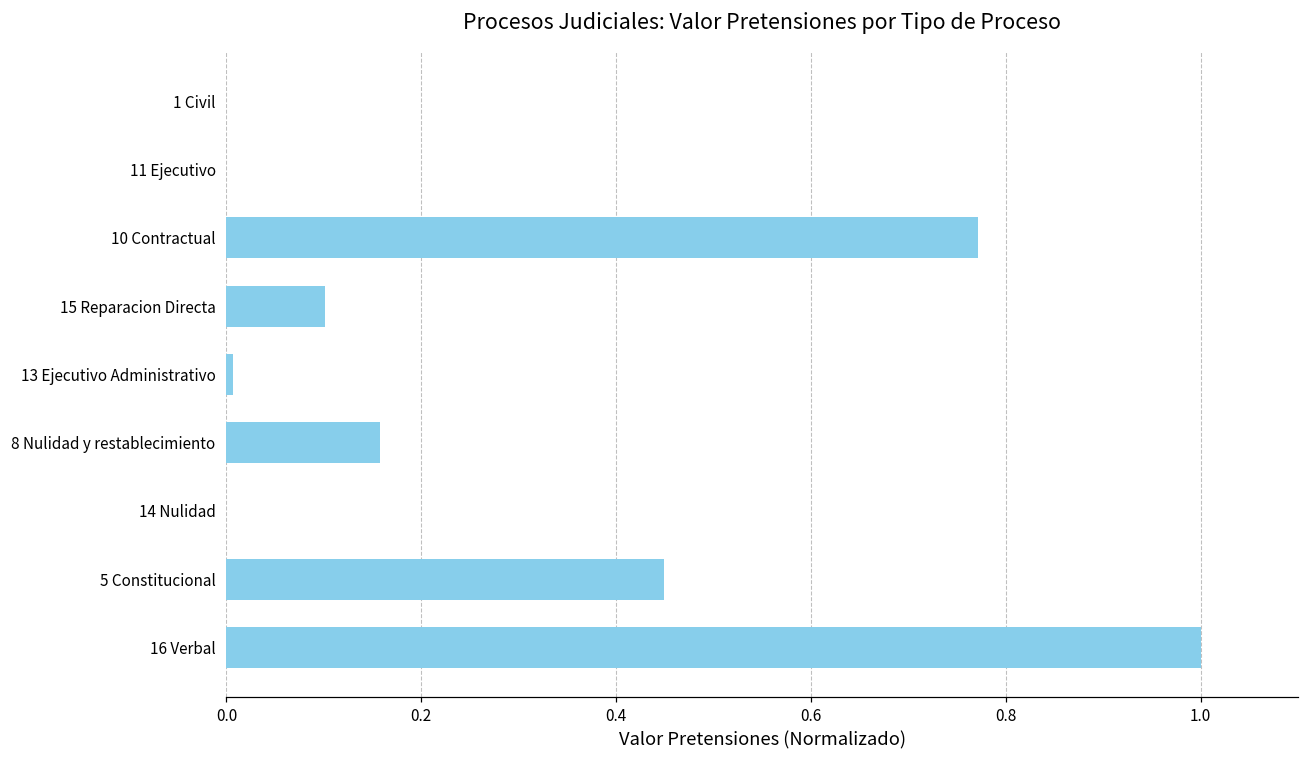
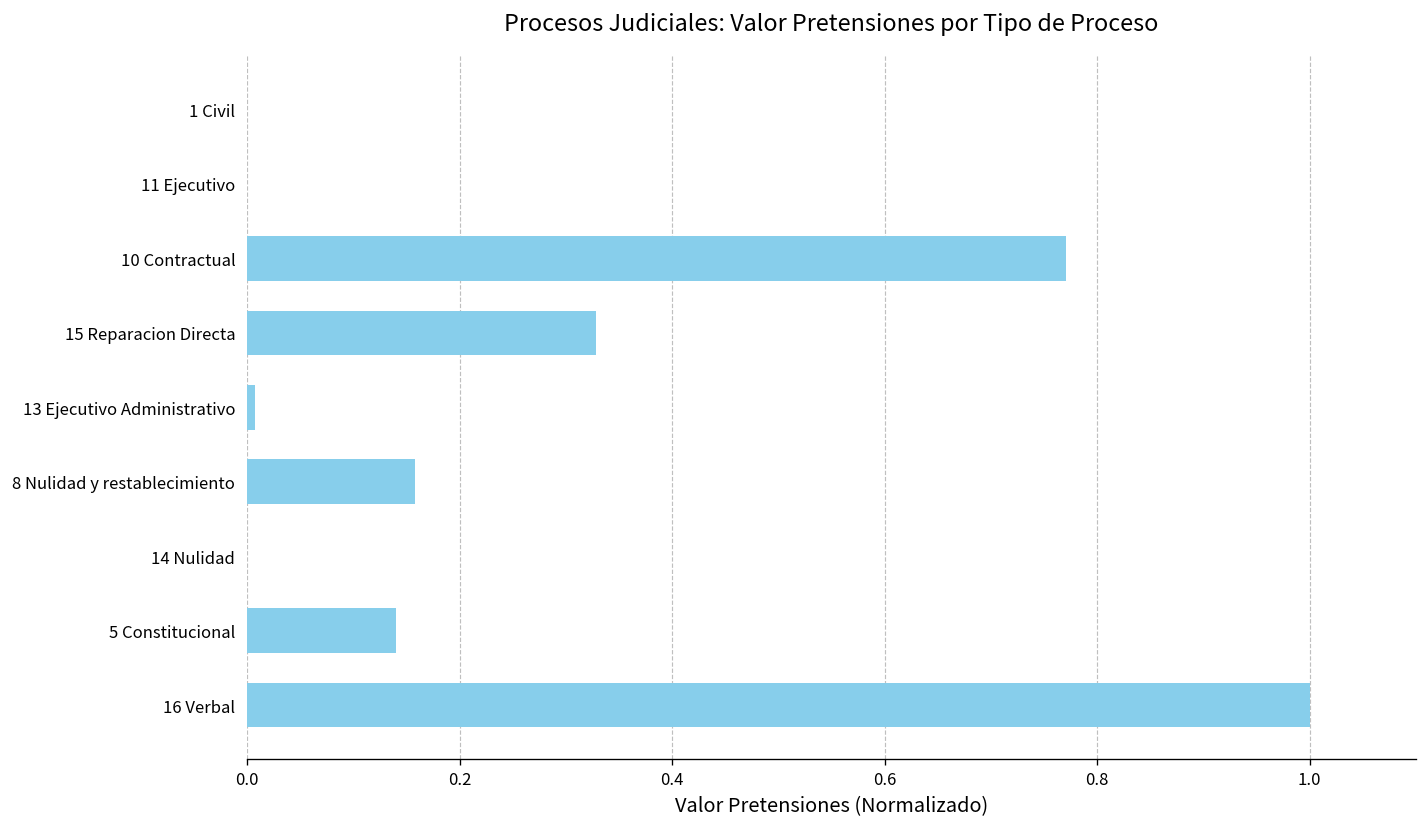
15 Reparacion Directa: 0.10 -> 0.33
5 Constitucional: 0.45 -> 0.14
